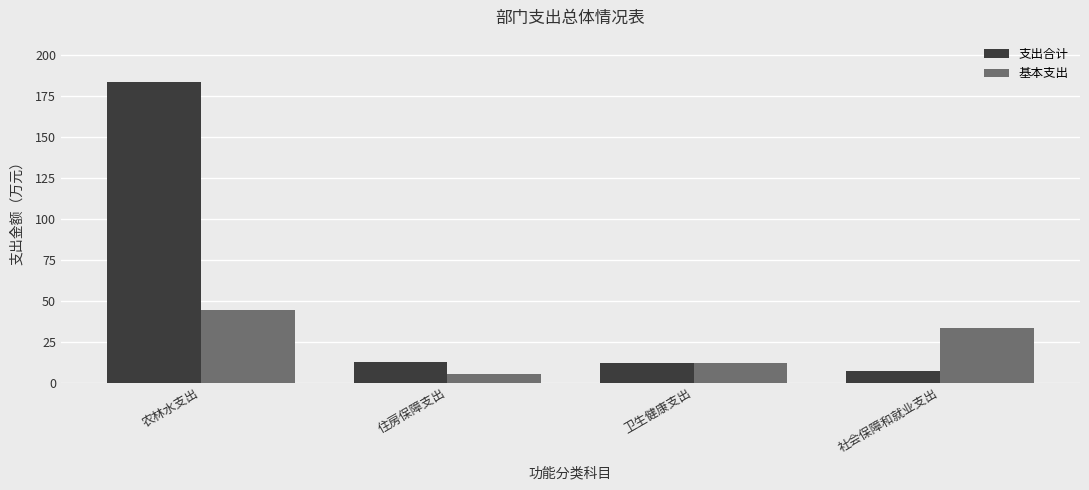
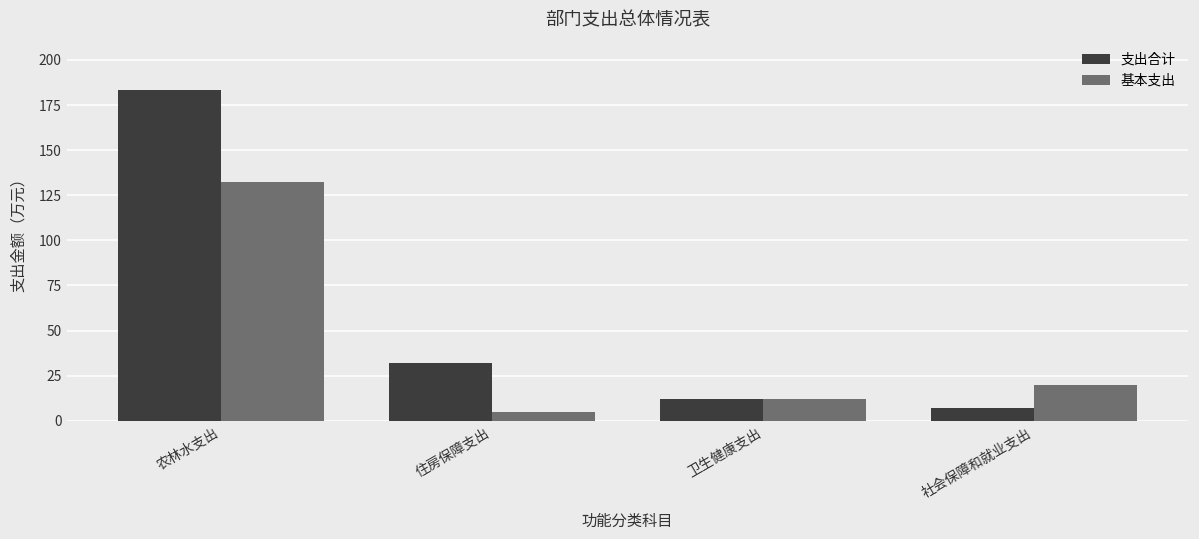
基本支出, 农林水支出: 44 -> 132
支出合计, 住房保障支出: 13 -> 32
基本支出, 社会保障和就业支出: 33 -> 20
